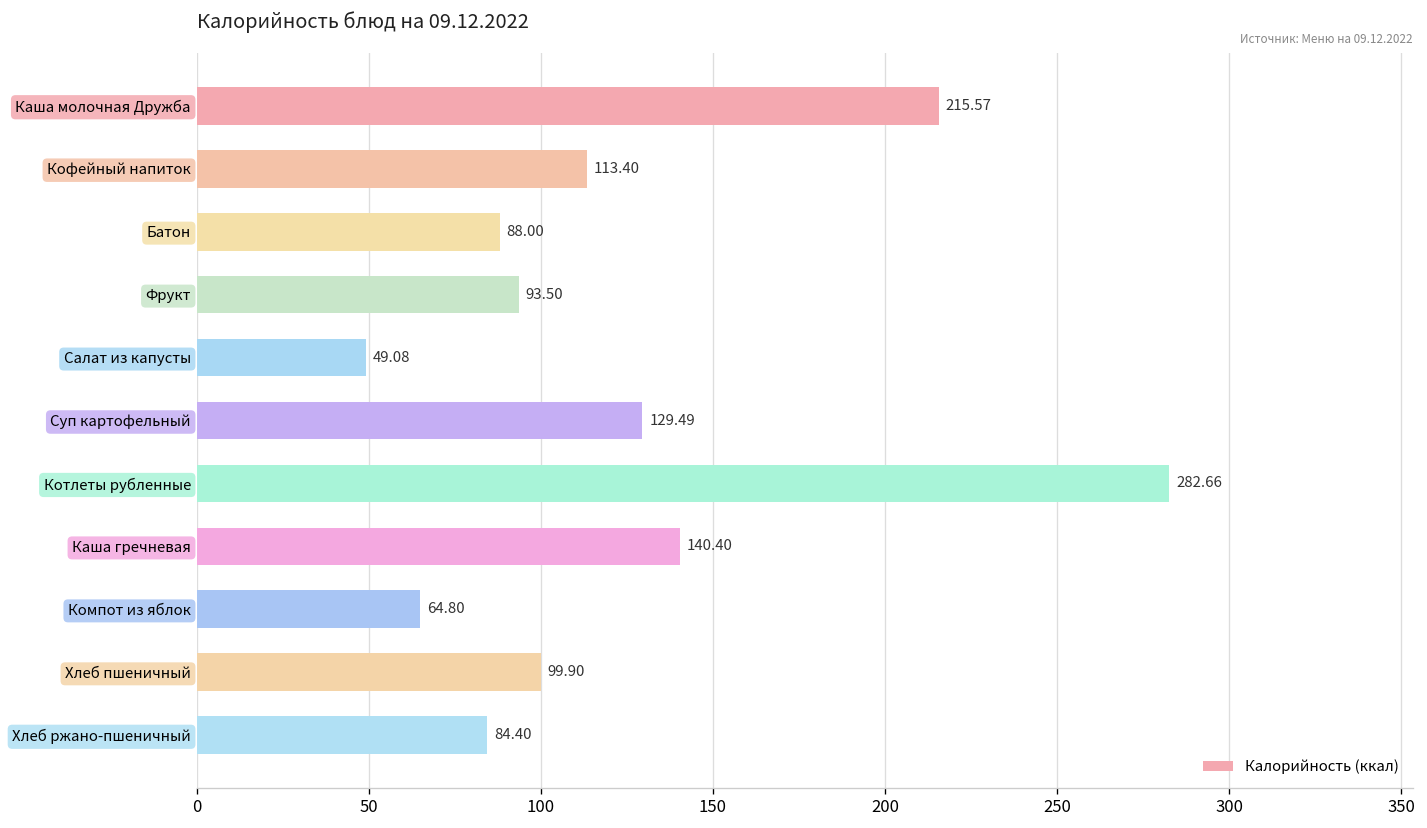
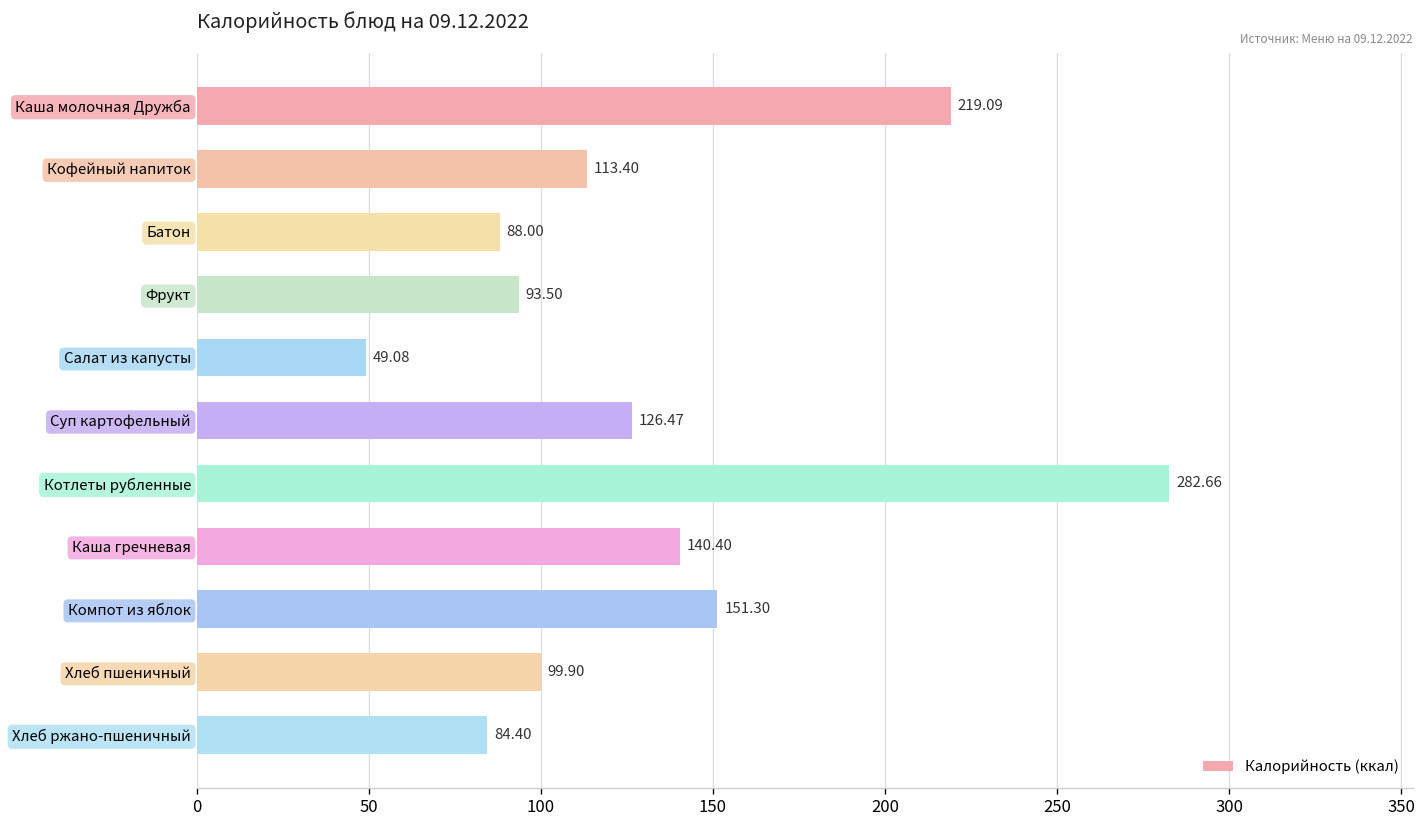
Каша молочная Дружба: 215.57 -> 219.09
Суп картофельный: 129.49 -> 126.47
Компот из яблок: 64.80 -> 151.30
